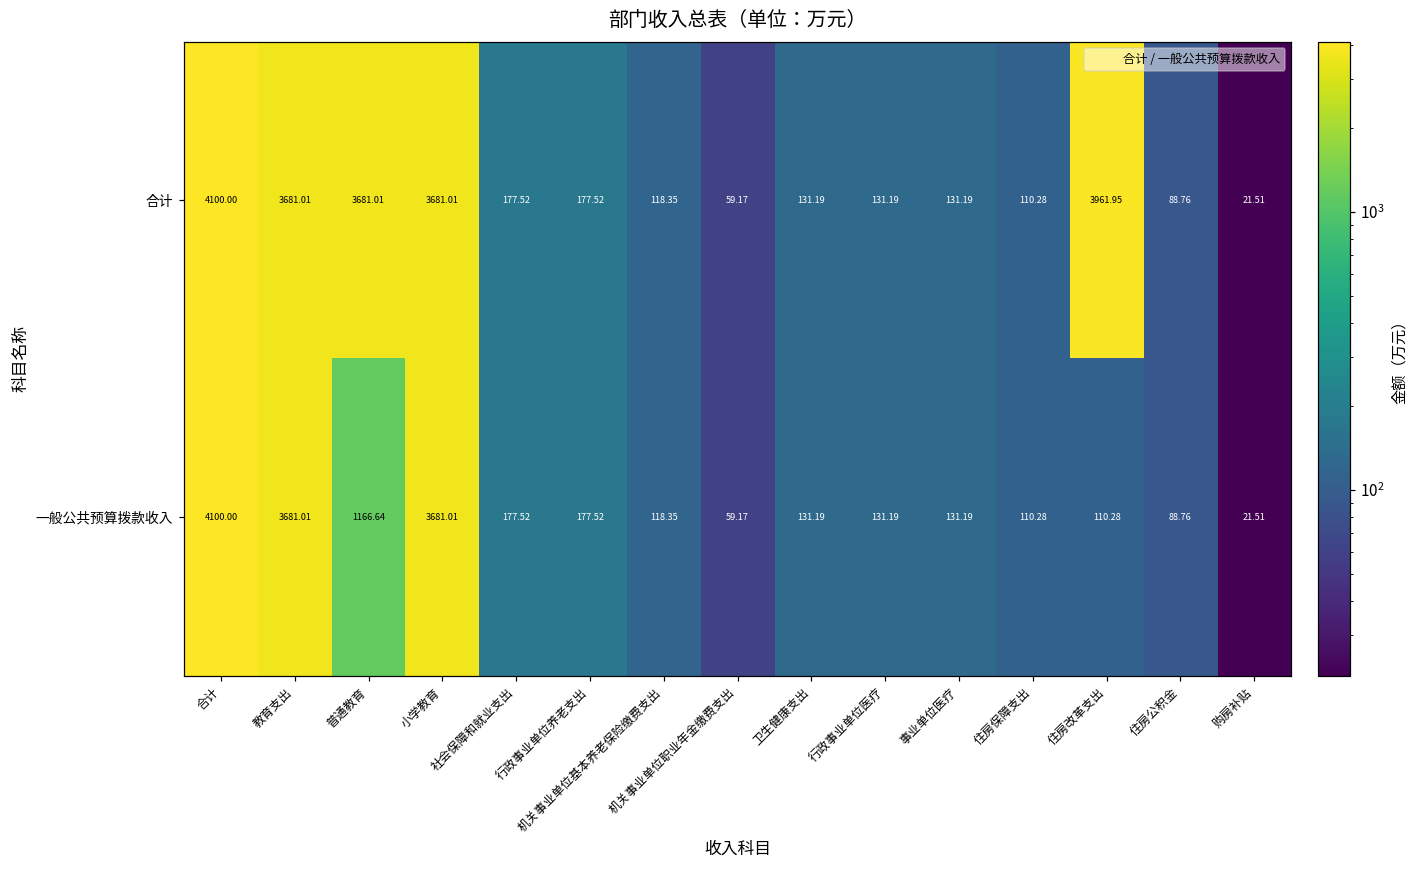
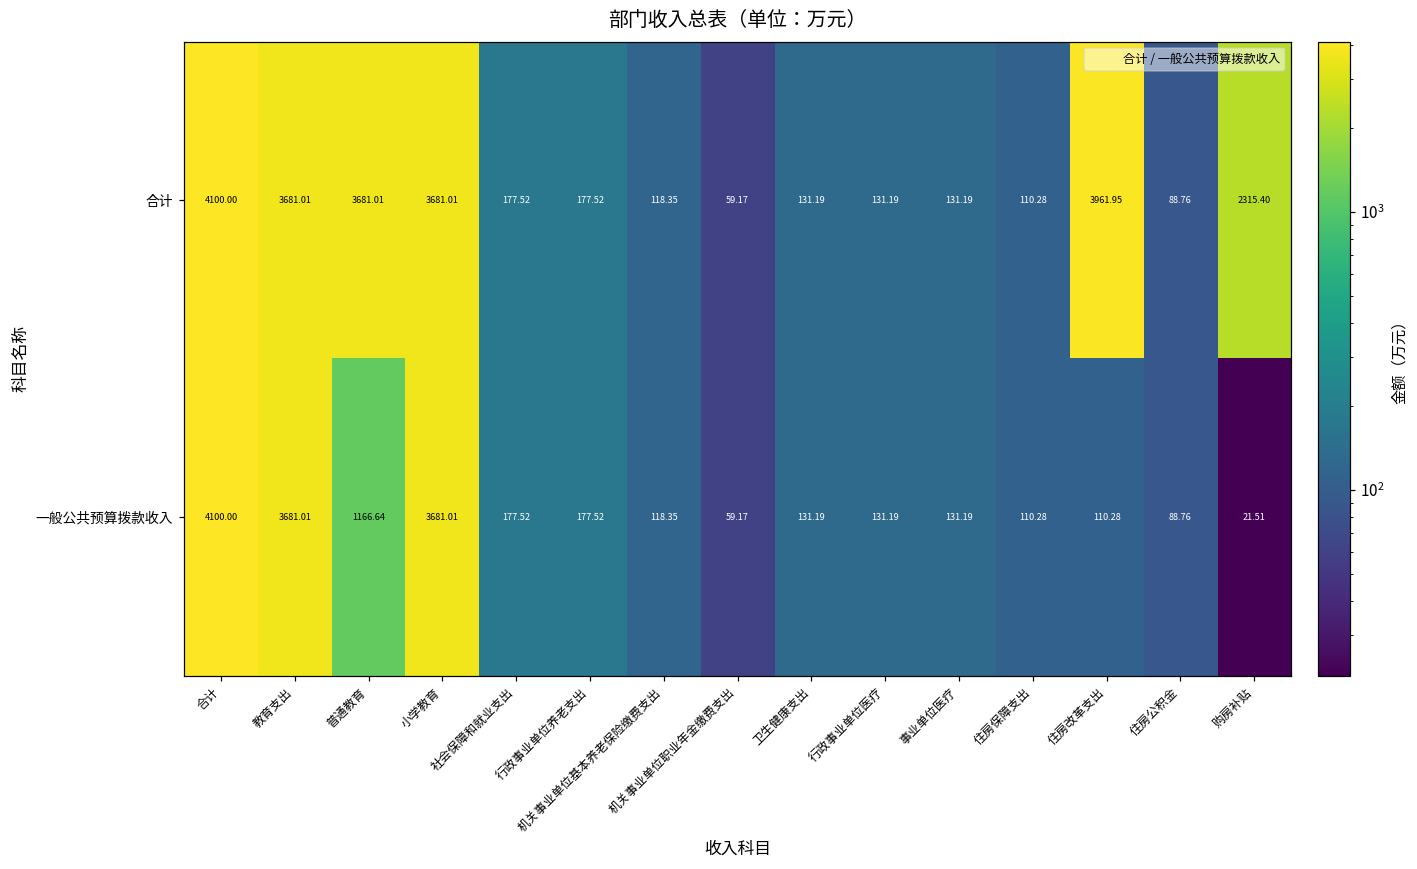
合计, 购房补贴: 21.51 -> 2315.40
